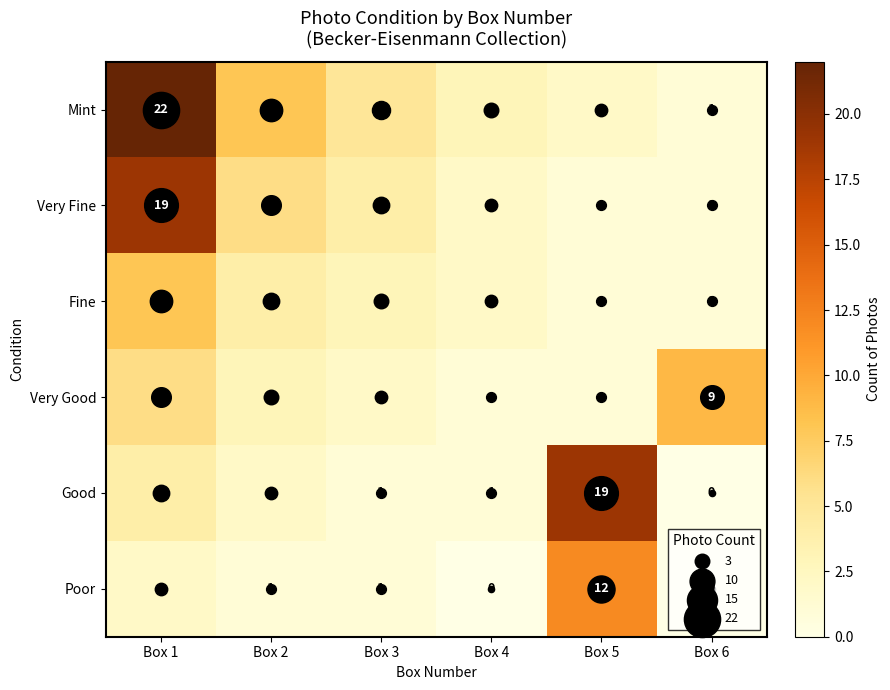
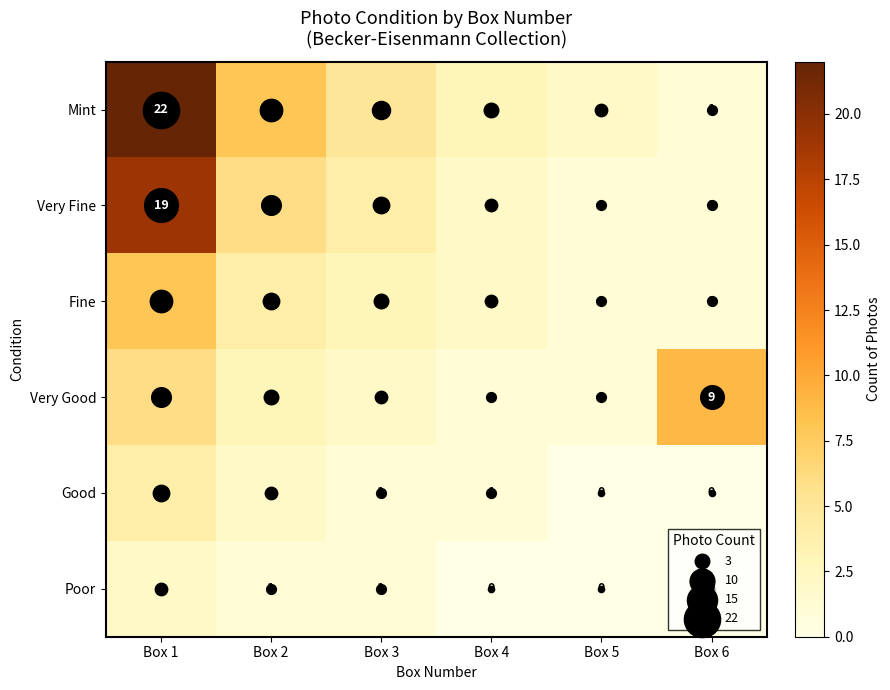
Good, Box 5: 19 -> 0
Poor, Box 5: 12 -> 0
